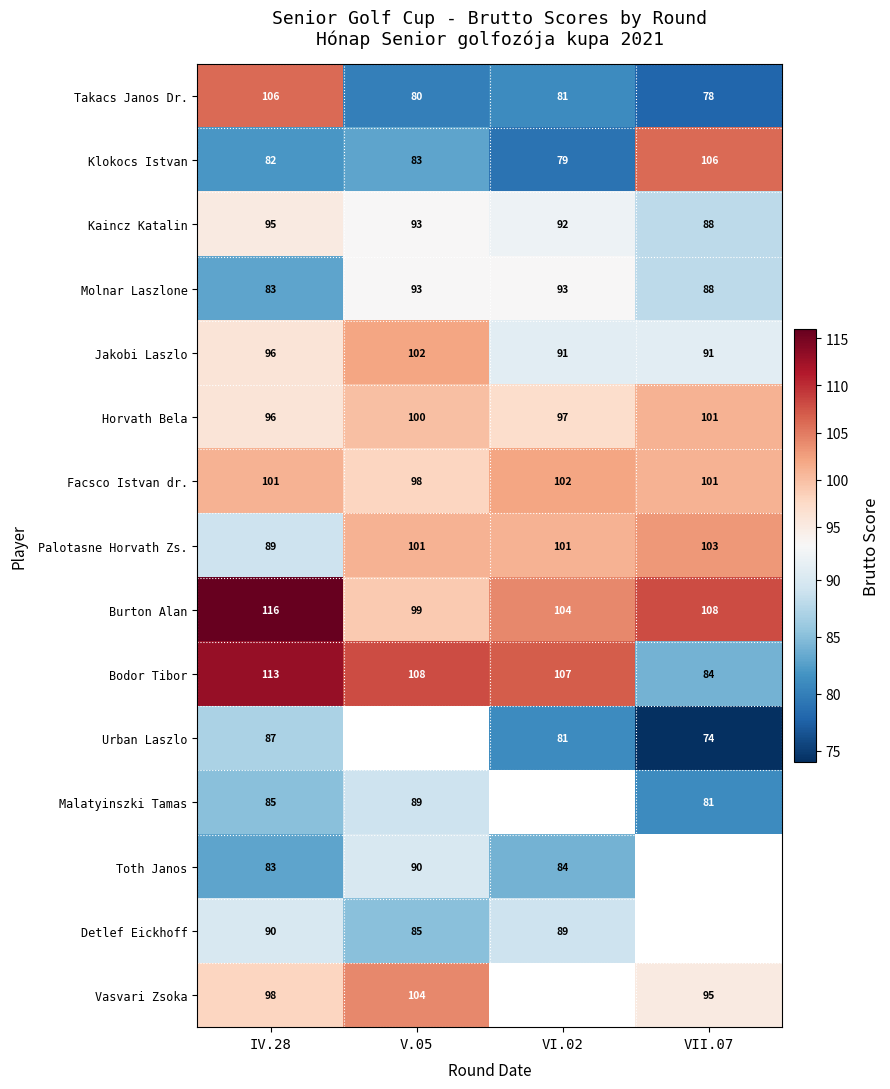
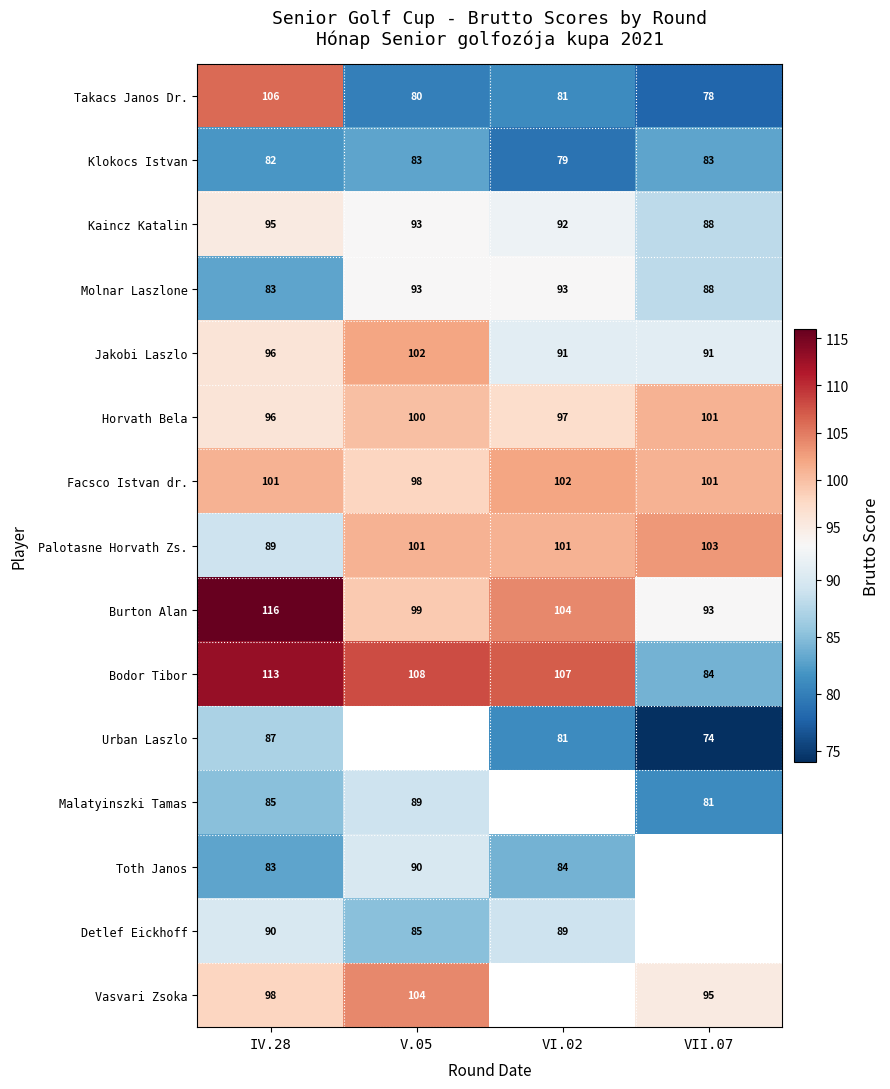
Klokocs Istvan, VII.07: 106 -> 83
Burton Alan, VII.07: 108 -> 93
